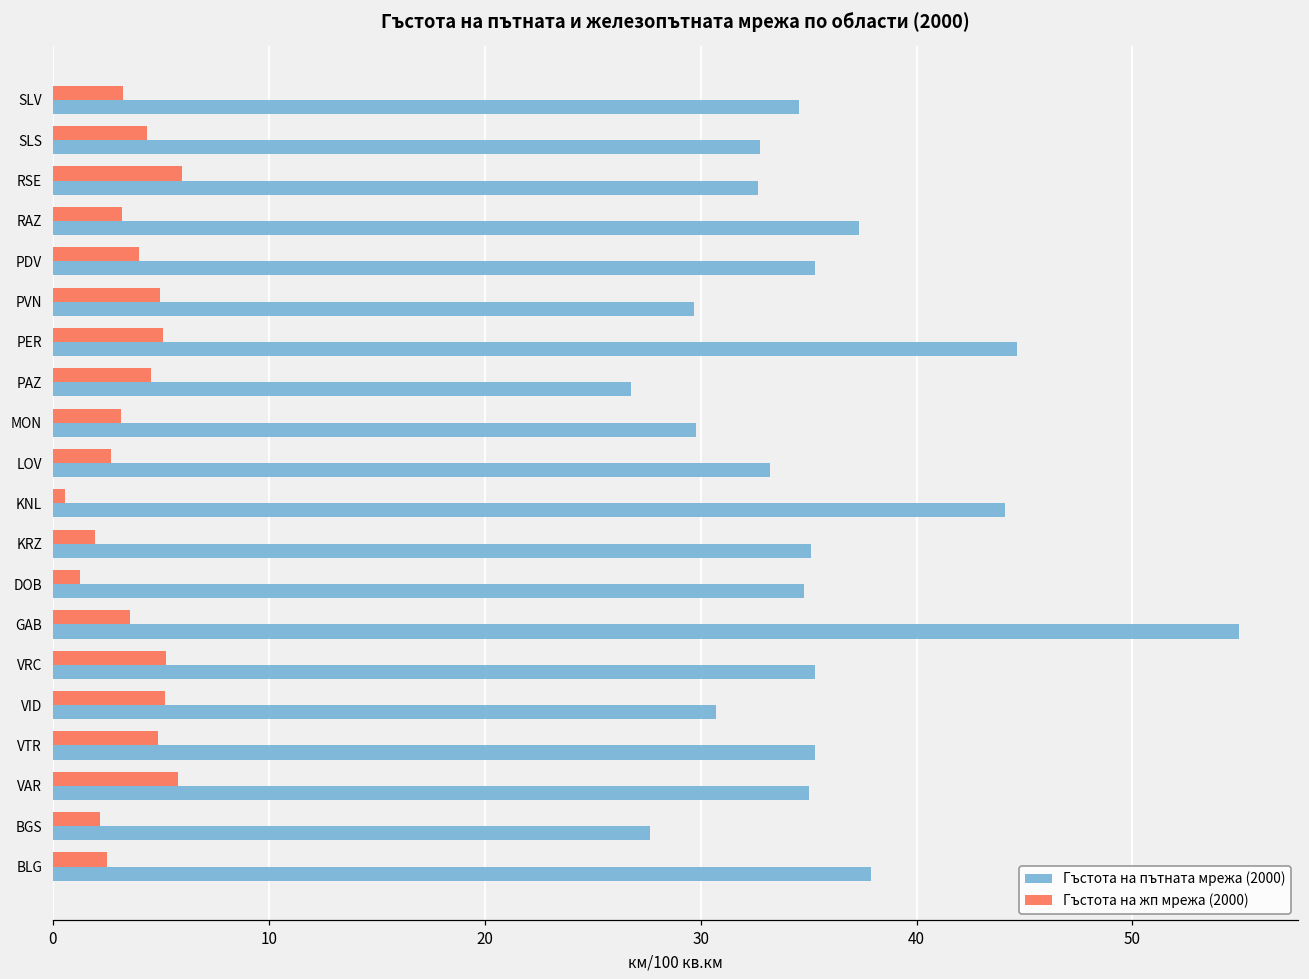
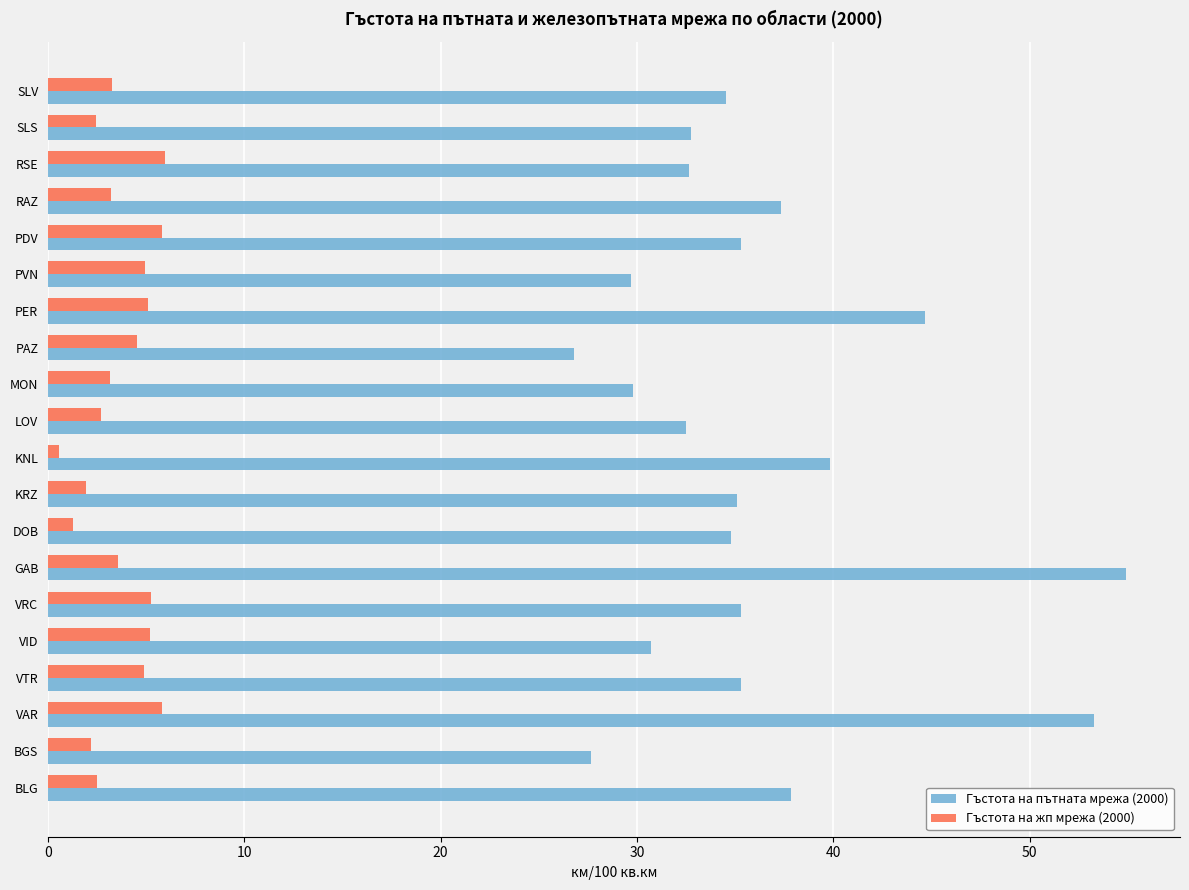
Гъстота на жп мрежа (2000), SLS: 4.4 -> 2.5
Гъстота на жп мрежа (2000), PDV: 4.0 -> 5.8
Гъстота на пътната мрежа (2000), LOV: 33.2 -> 32.5
Гъстота на пътната мрежа (2000), KNL: 44.1 -> 39.9
Гъстота на пътната мрежа (2000), VAR: 35.0 -> 53.3
